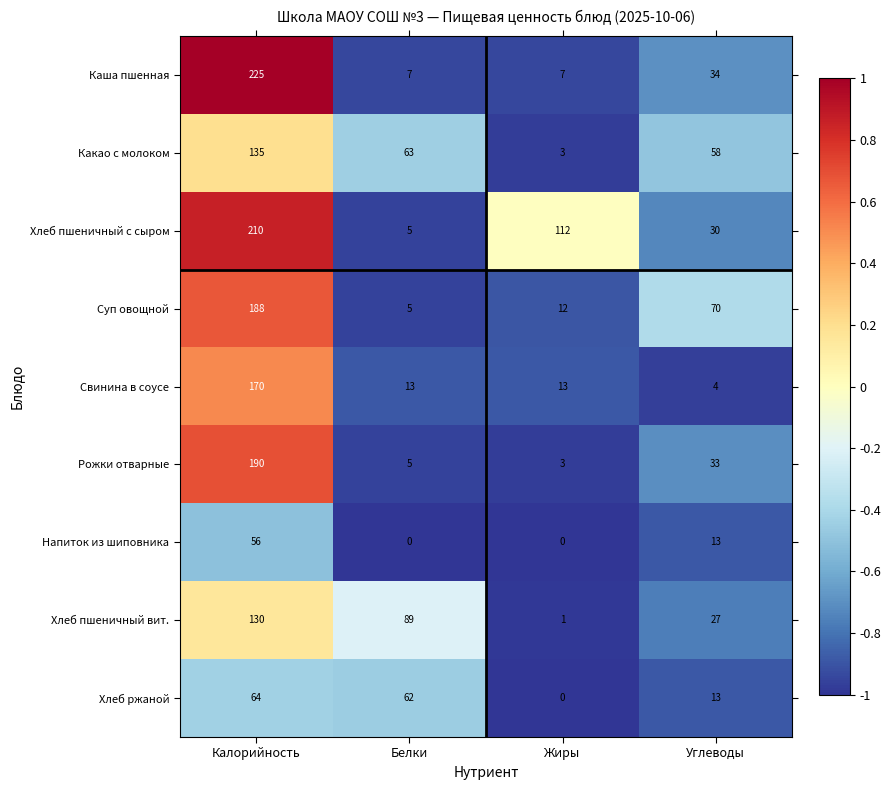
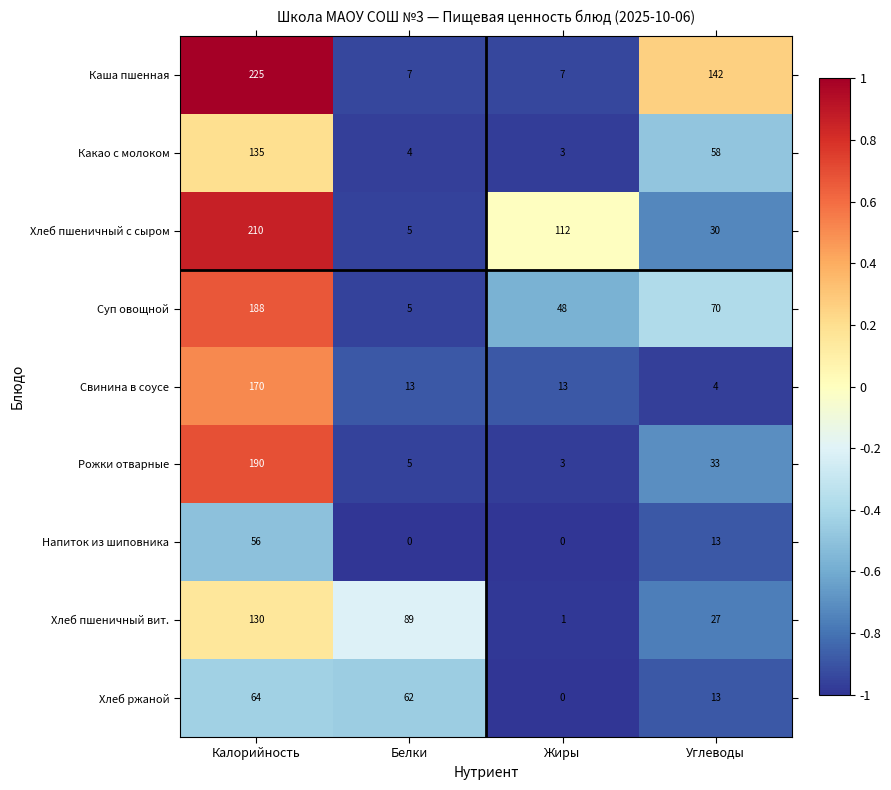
Каша пшенная, Углеводы: 34 -> 142
Какао с молоком, Белки: 63 -> 4
Суп овощной, Жиры: 12 -> 48
